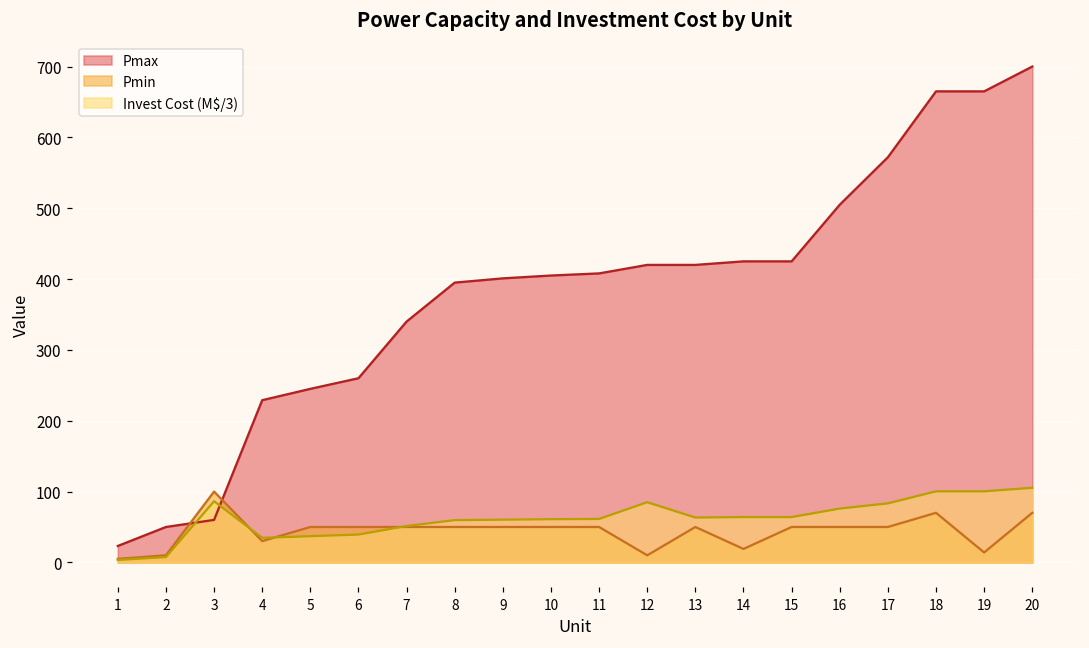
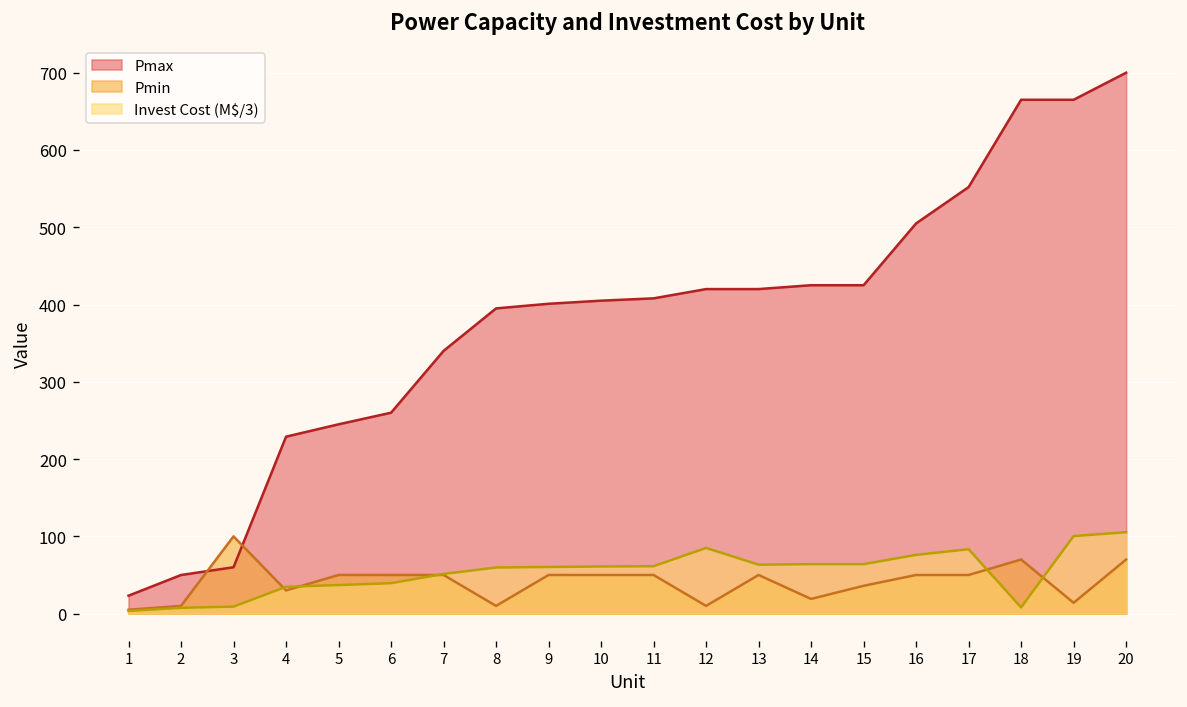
Invest Cost (M$/3), 3: 90 -> 10
Pmin, 8: 50 -> 10
Pmin, 15: 50 -> 40
Pmax, 17: 570 -> 550
Invest Cost (M$/3), 18: 100 -> 10
